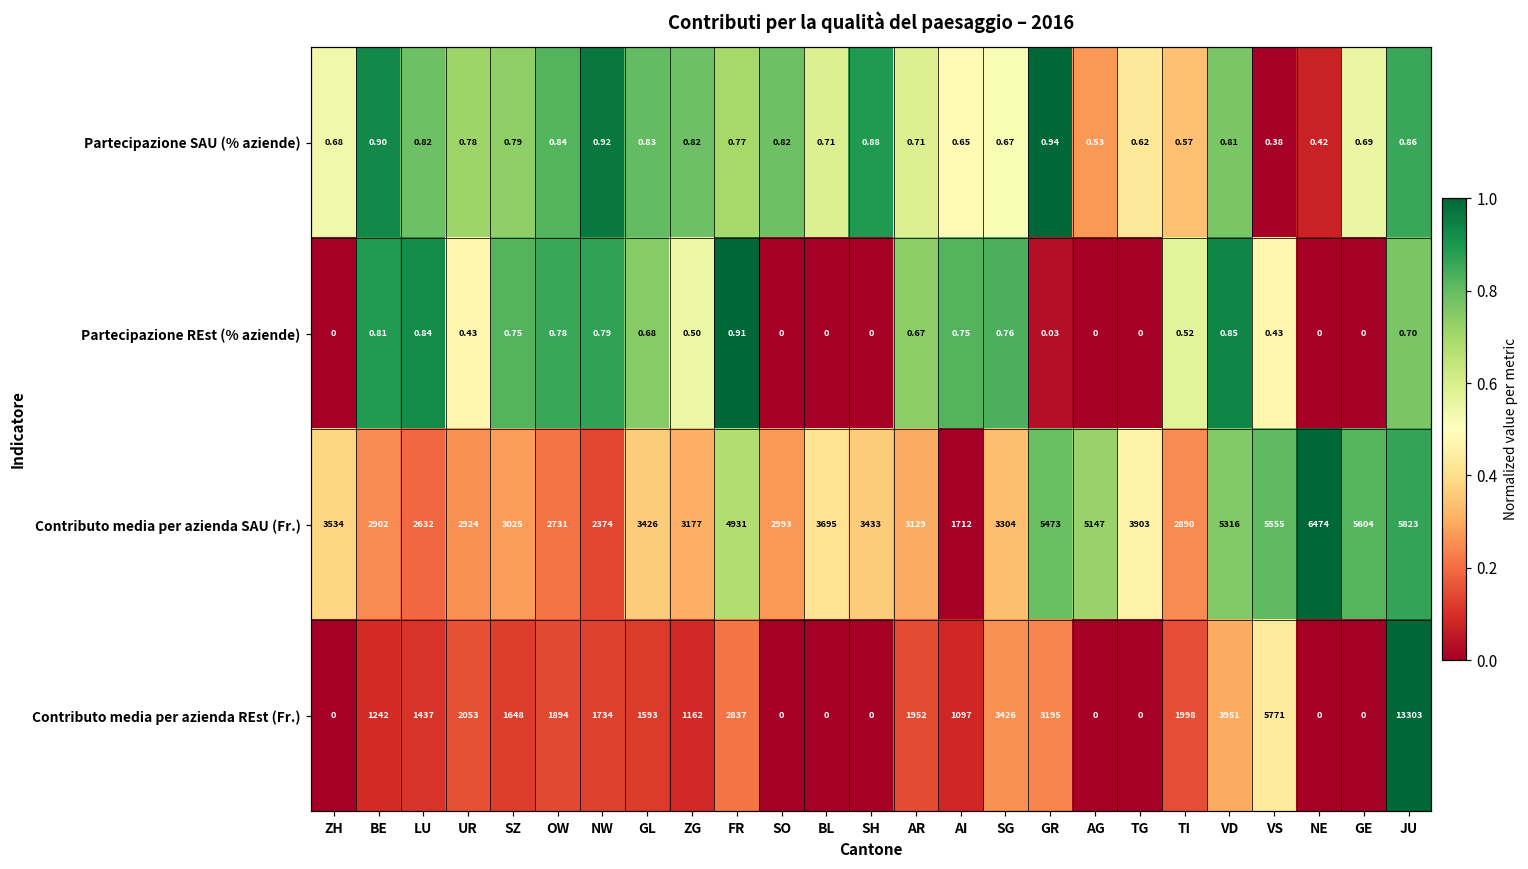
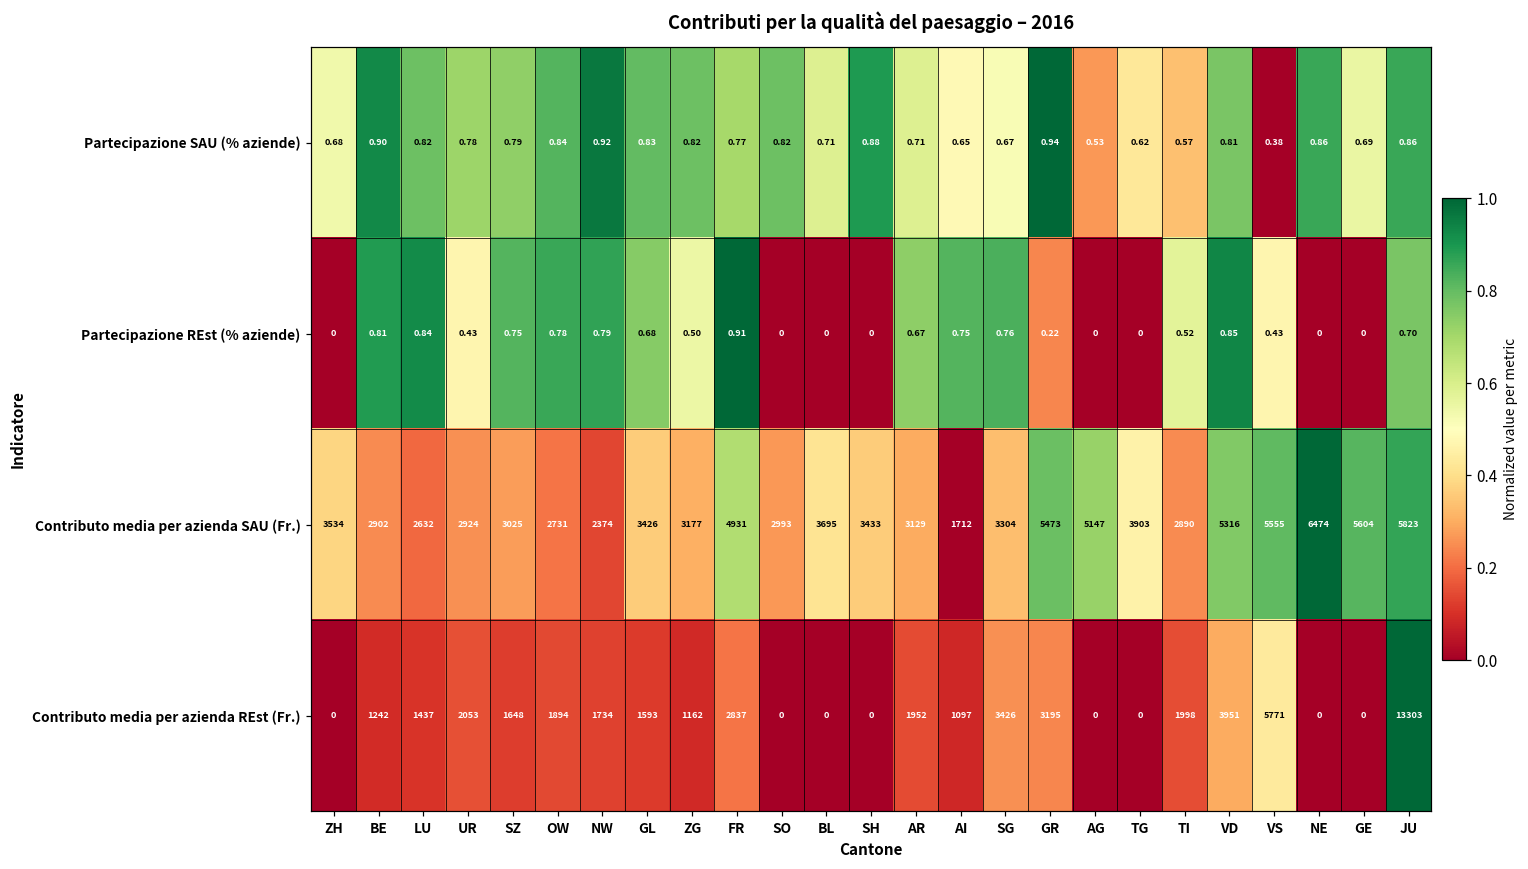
Partecipazione SAU (% aziende), NE: 0.42 -> 0.86
Partecipazione REst (% aziende), GR: 0.03 -> 0.22
